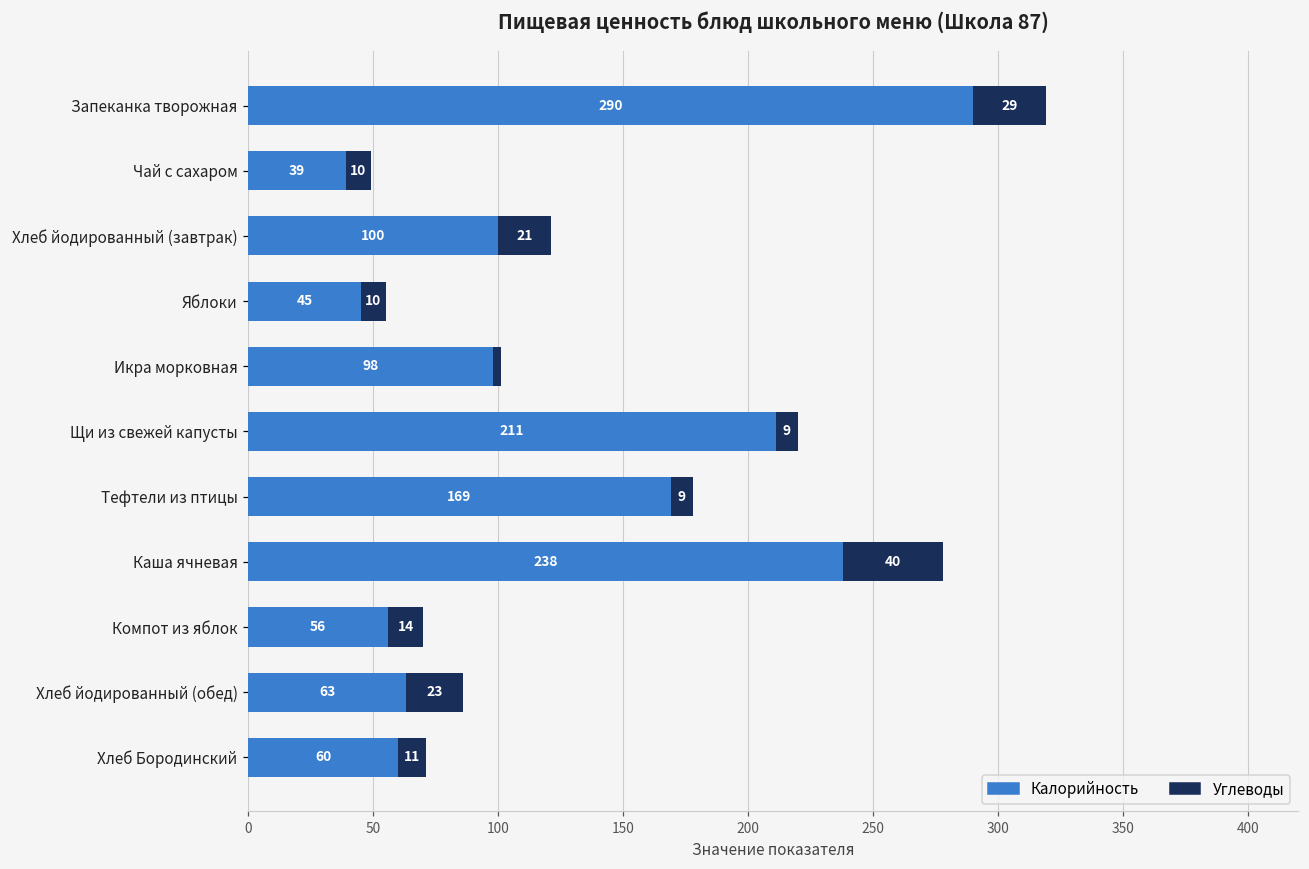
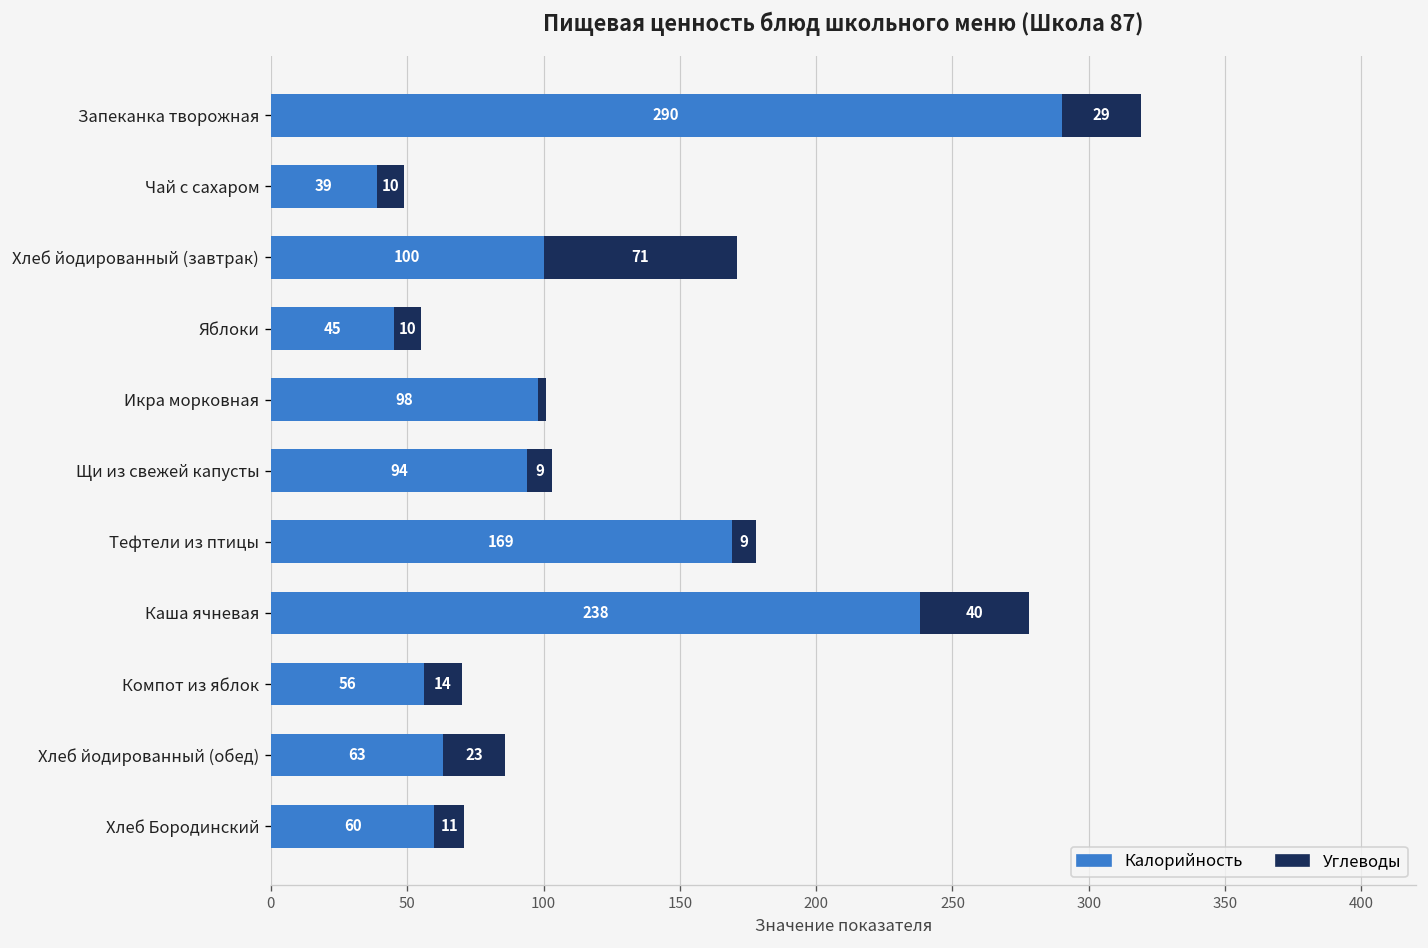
Углеводы, Хлеб йодированный (завтрак): 21 -> 71
Калорийность, Щи из свежей капусты: 211 -> 94
